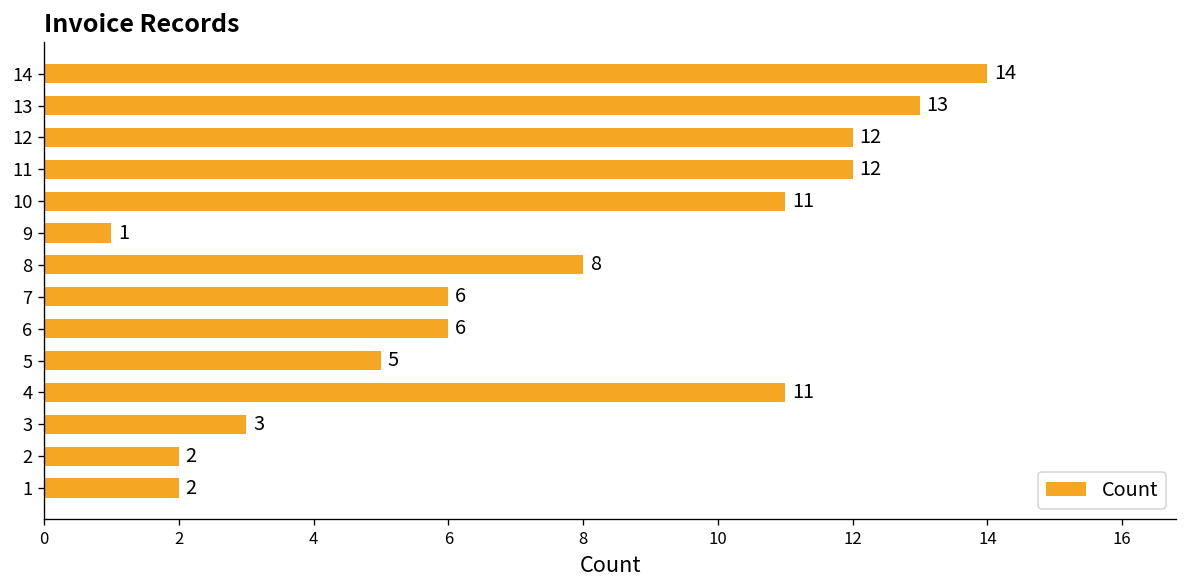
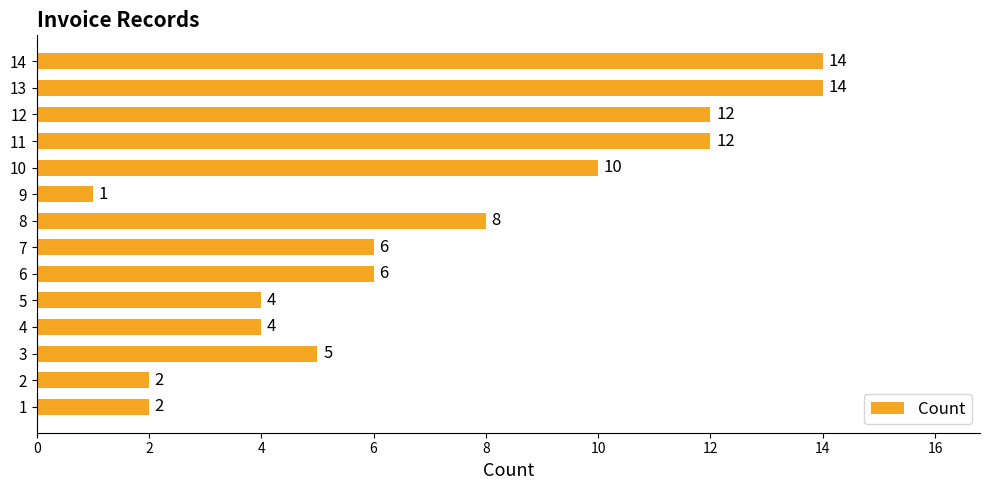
13: 13 -> 14
10: 11 -> 10
5: 5 -> 4
4: 11 -> 4
3: 3 -> 5
